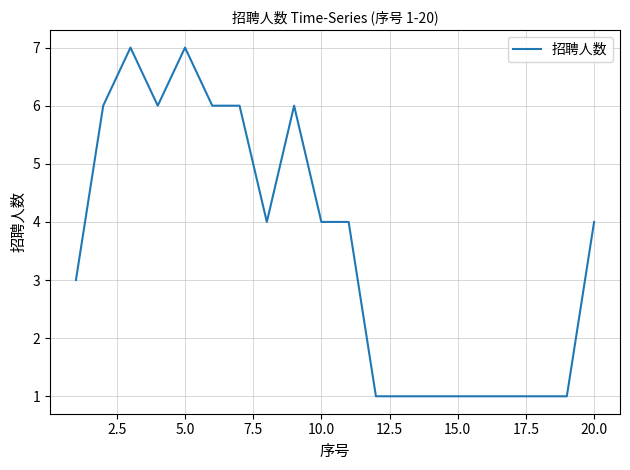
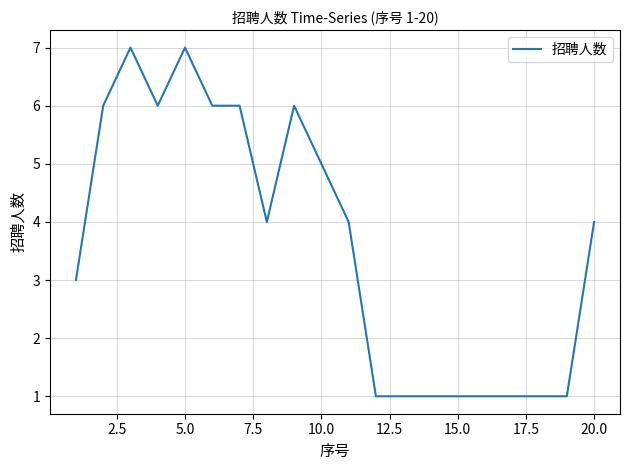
10.0: 4 -> 5
